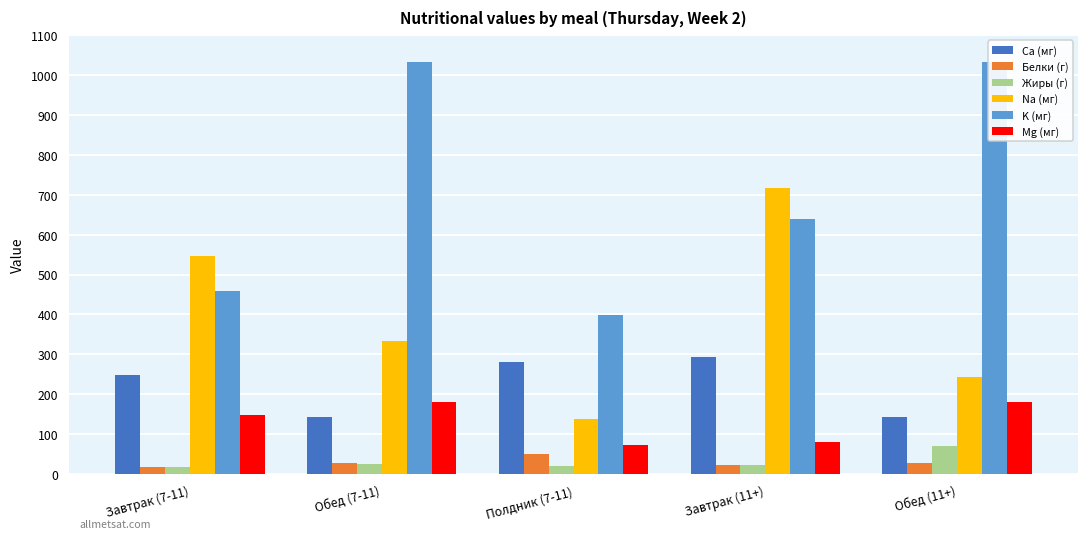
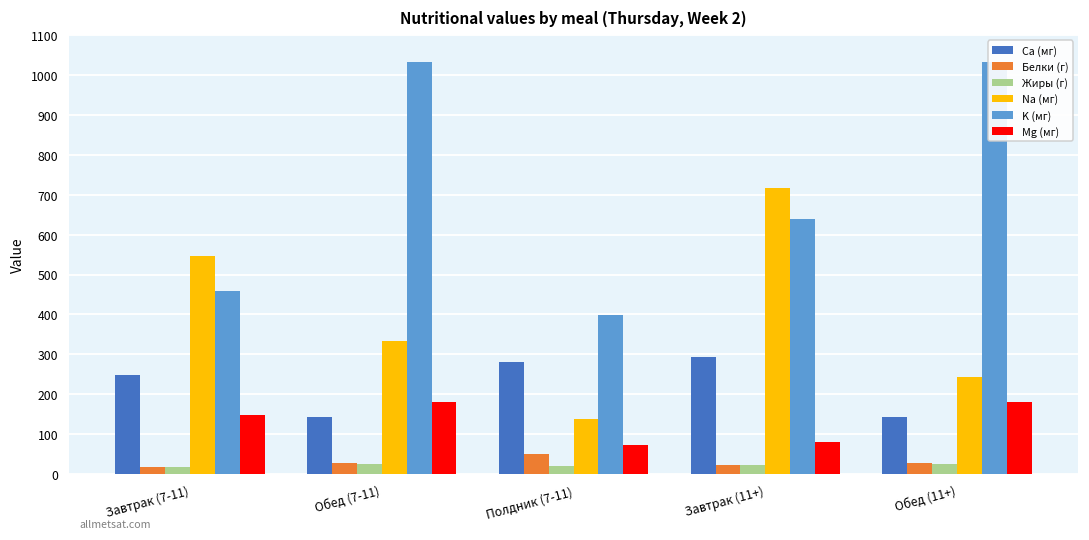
Жиры (г), Обед (11+): 70 -> 30
